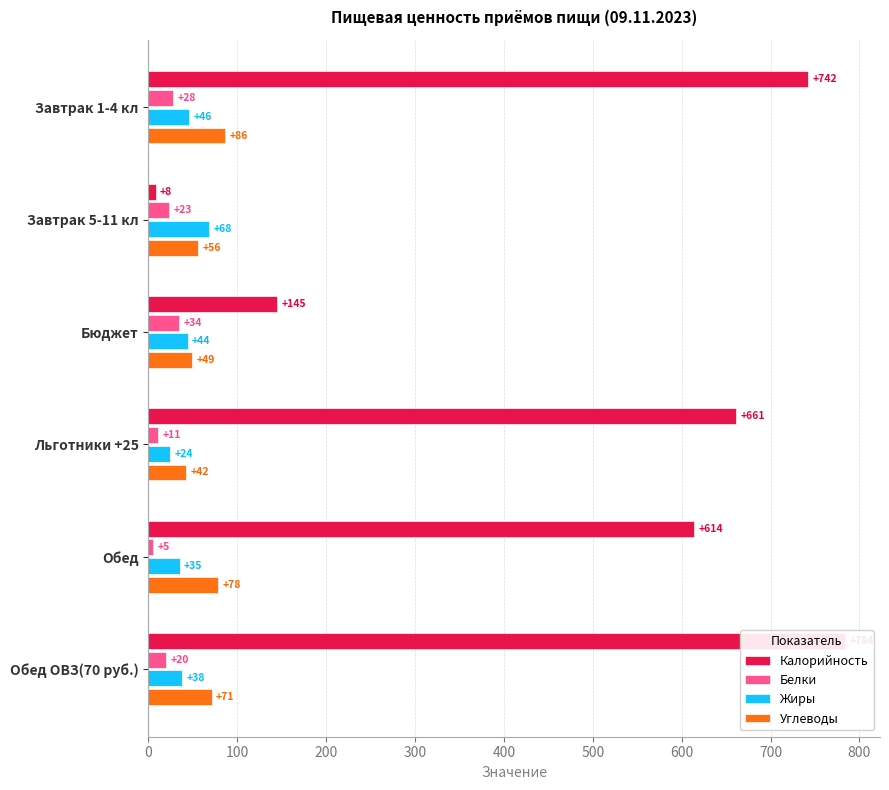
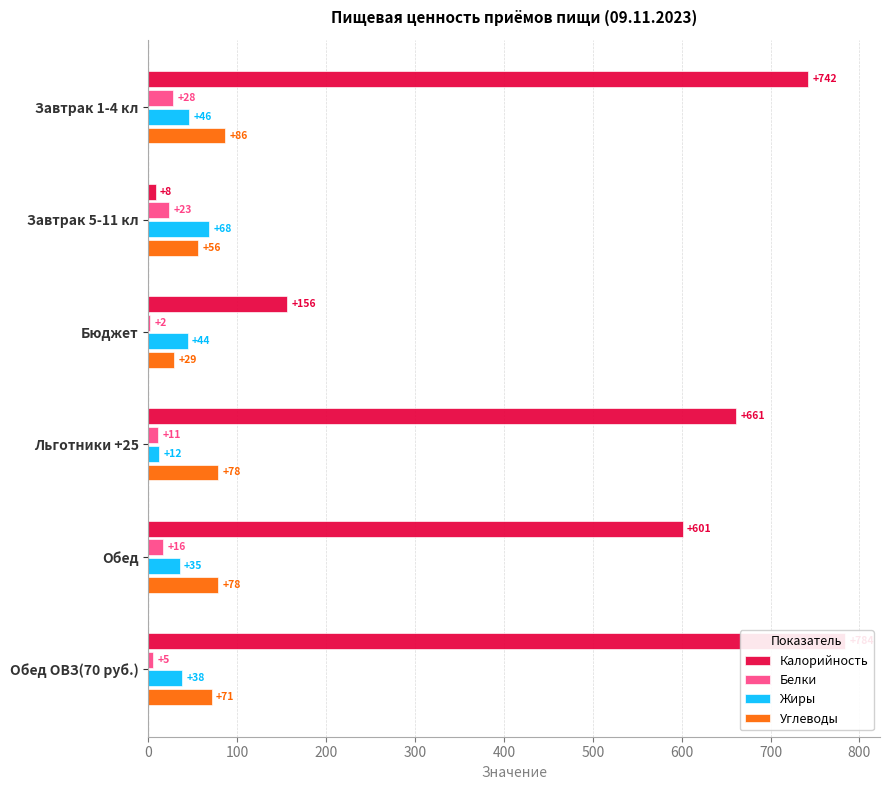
Калорийность, Бюджет: +145 -> +156
Белки, Бюджет: +34 -> +2
Углеводы, Бюджет: +49 -> +29
Жиры, Льготники +25: +24 -> +12
Углеводы, Льготники +25: +42 -> +78
Калорийность, Обед: +614 -> +601
Белки, Обед: +5 -> +16
Белки, Обед ОВЗ(70 руб.): +20 -> +5
